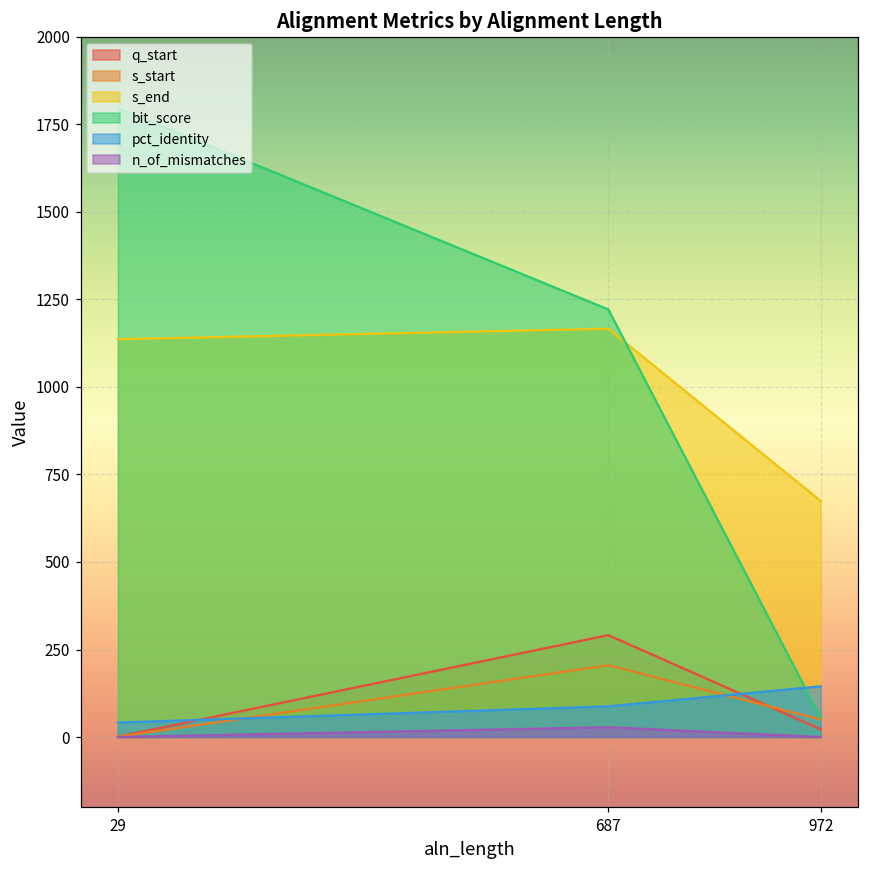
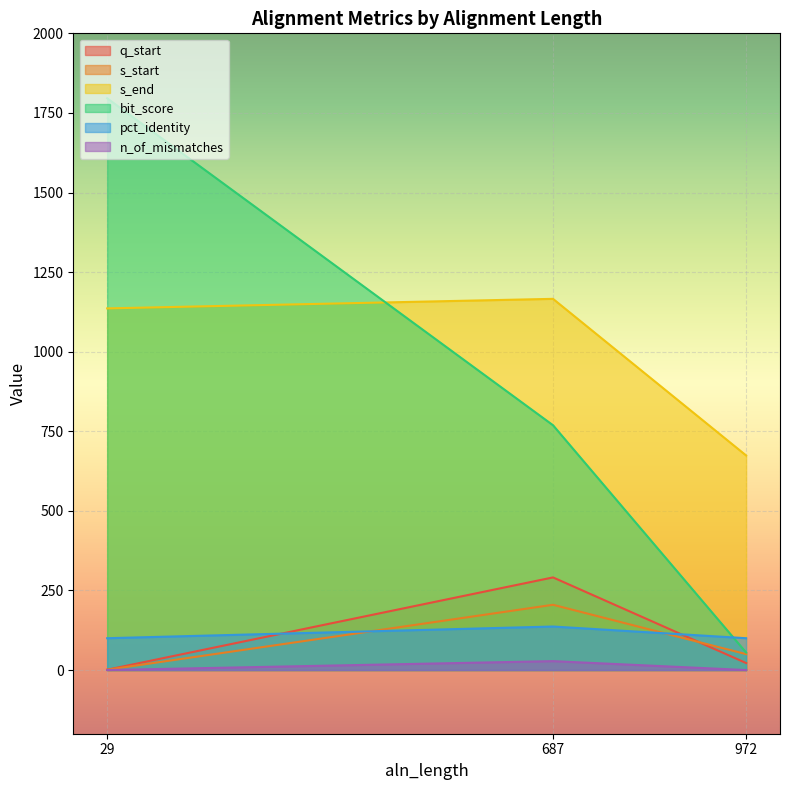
pct_identity, 29: 40 -> 100
bit_score, 687: 1220 -> 770
pct_identity, 687: 90 -> 140
pct_identity, 972: 140 -> 100
